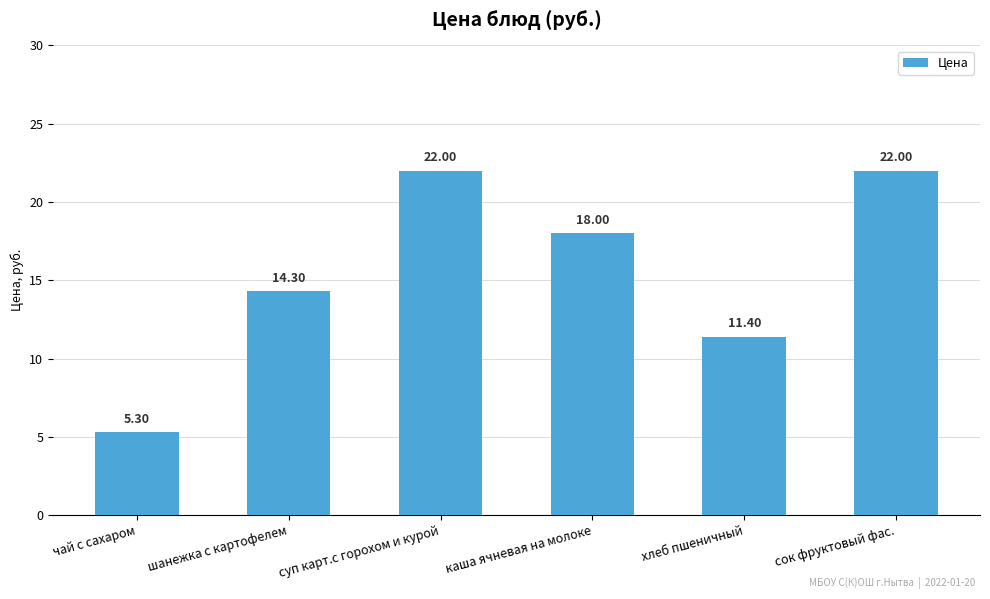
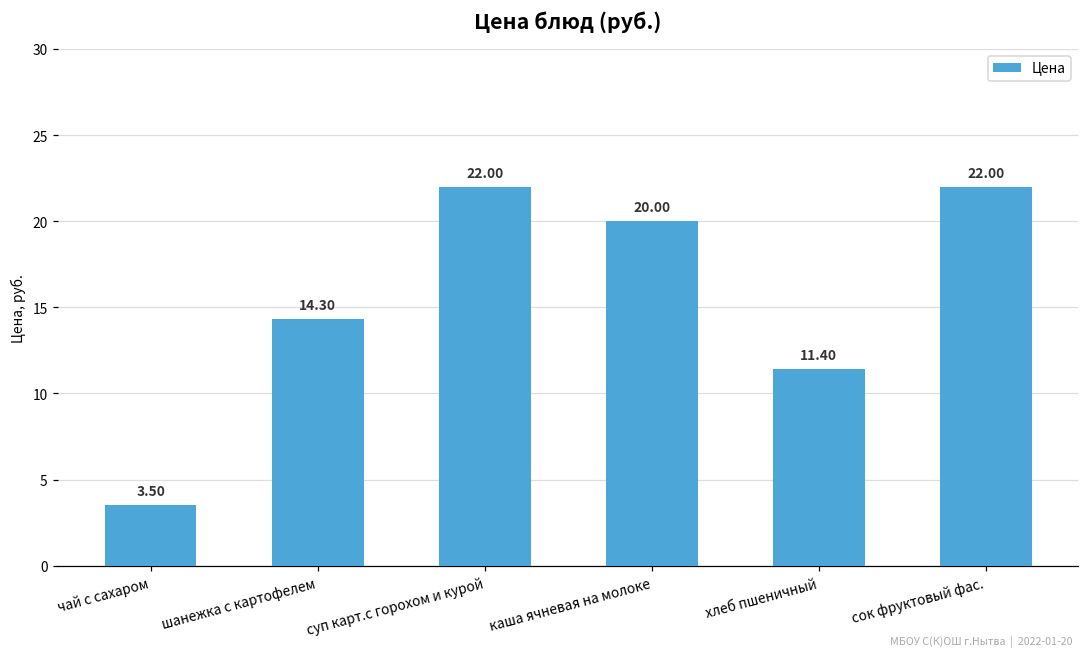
чай с сахаром: 5.30 -> 3.50
каша ячневая на молоке: 18.00 -> 20.00
